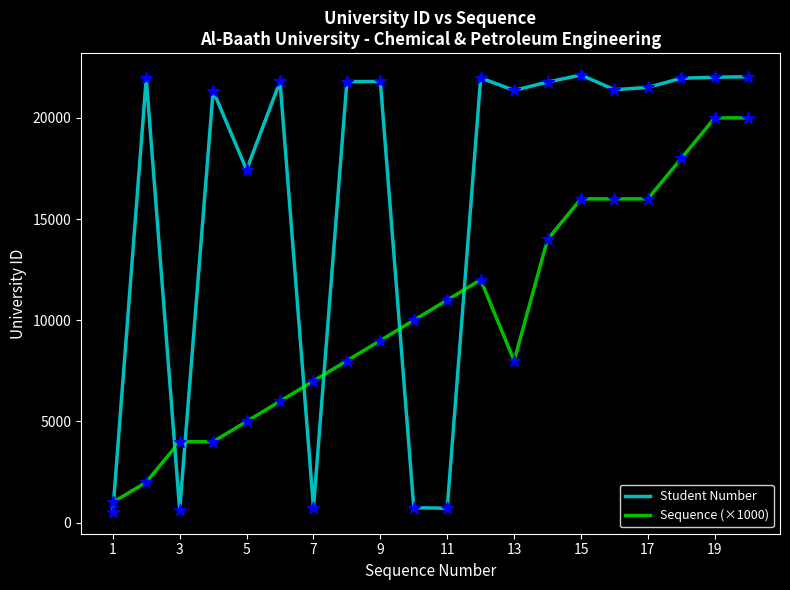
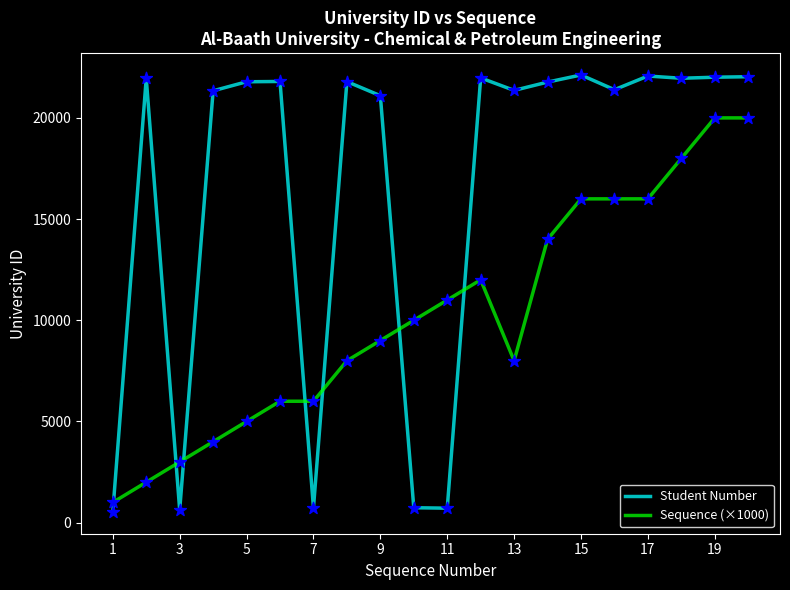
Sequence (×1000), 3: 4000 -> 3000
Student Number, 5: 17400 -> 21800
Sequence (×1000), 7: 7000 -> 6000
Student Number, 9: 21800 -> 21100
Student Number, 17: 21500 -> 22100
